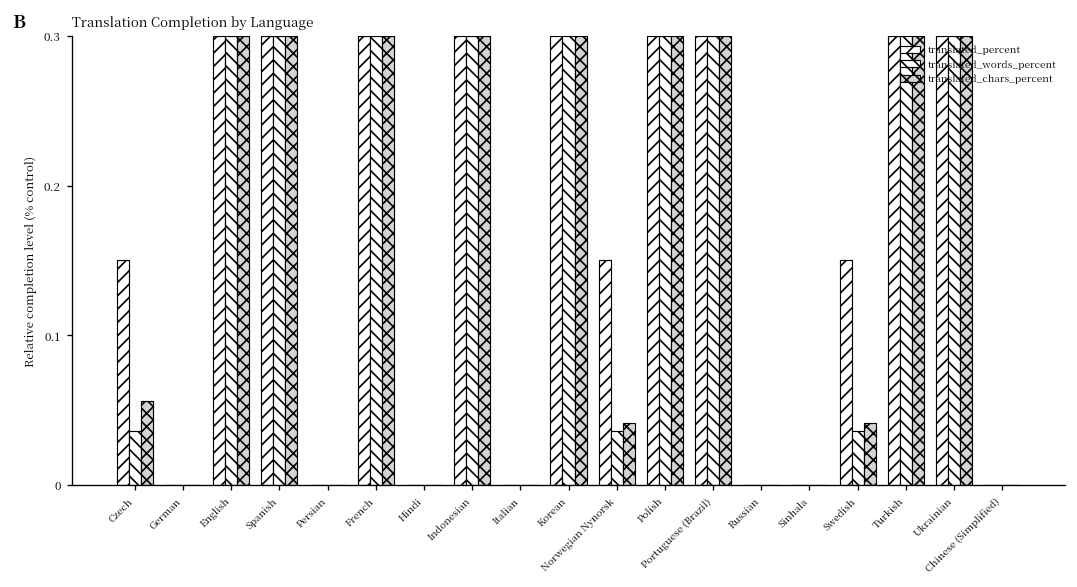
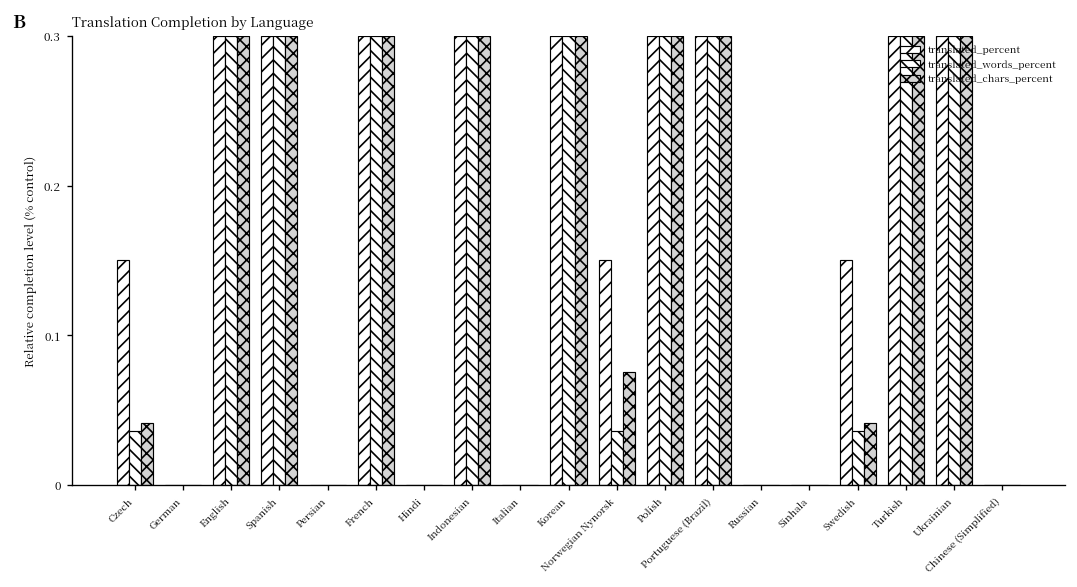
translated_chars_percent, Czech: 0.056 -> 0.041
translated_chars_percent, Norwegian Nynorsk: 0.041 -> 0.076
